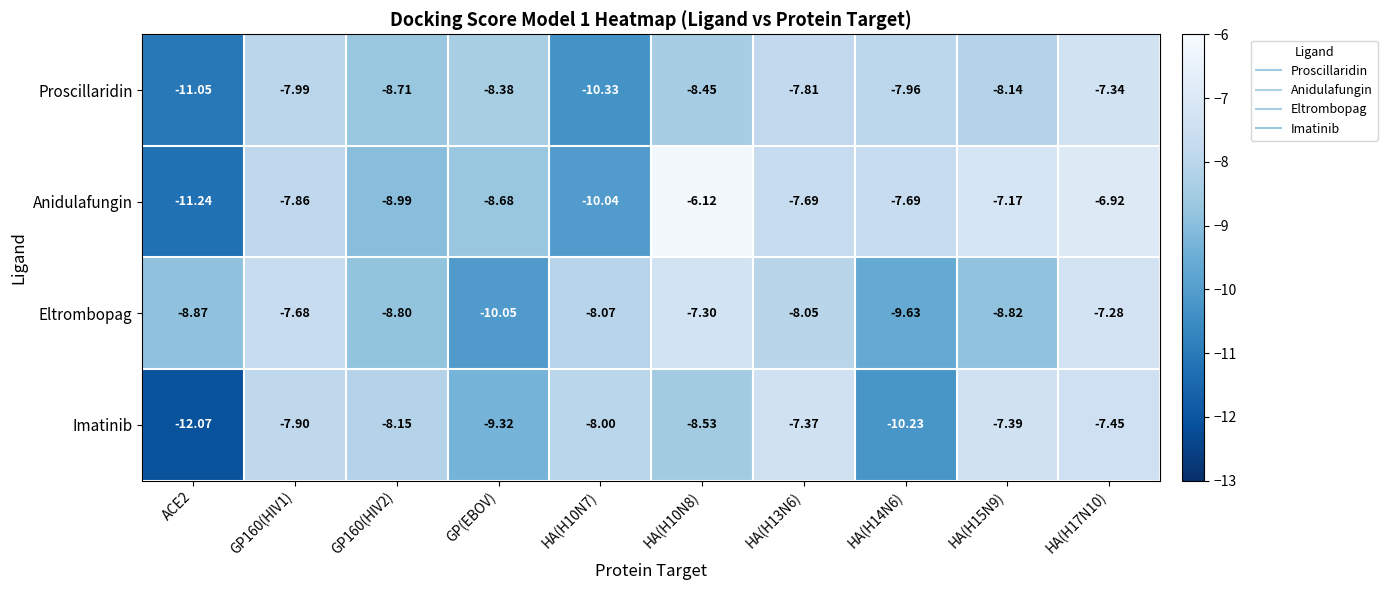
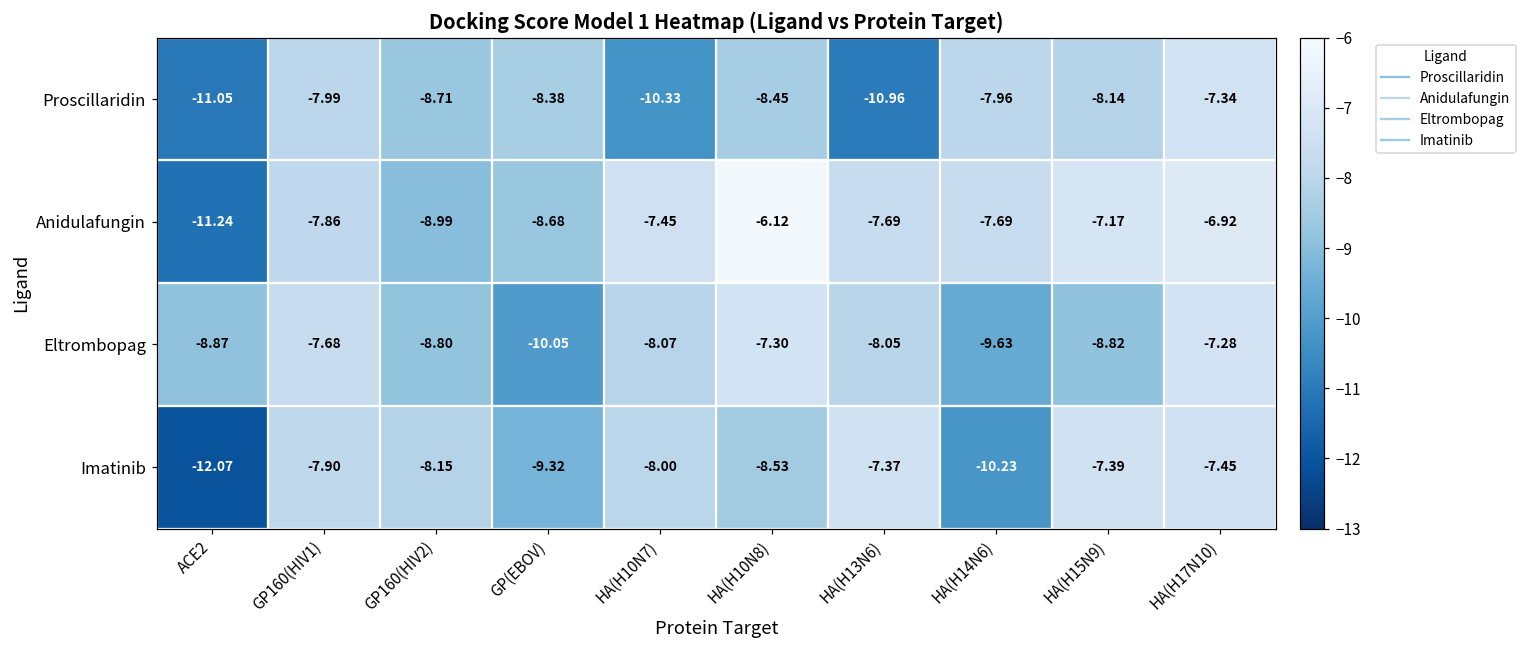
Proscillaridin, HA(H13N6): -7.81 -> -10.96
Anidulafungin, HA(H10N7): -10.04 -> -7.45
